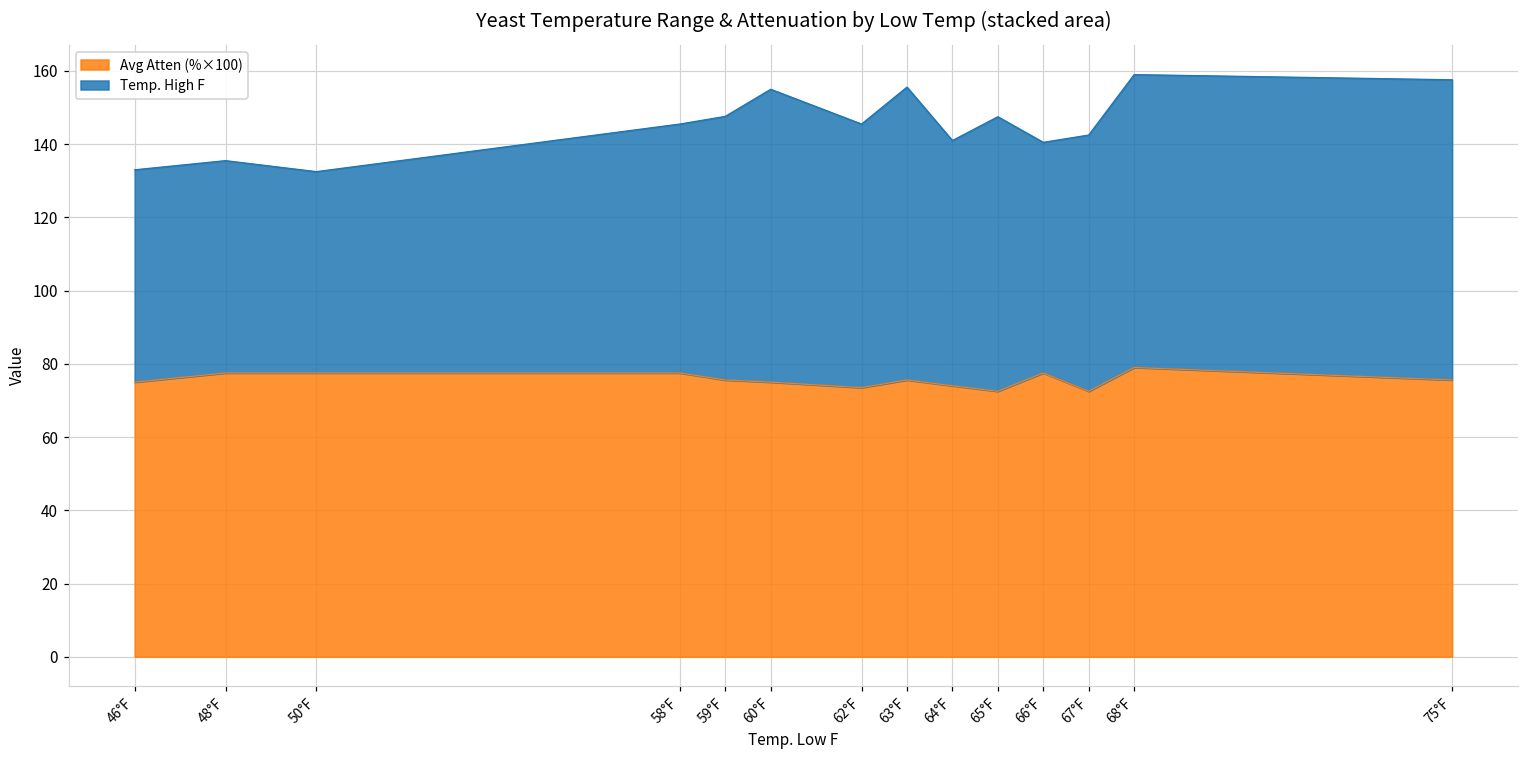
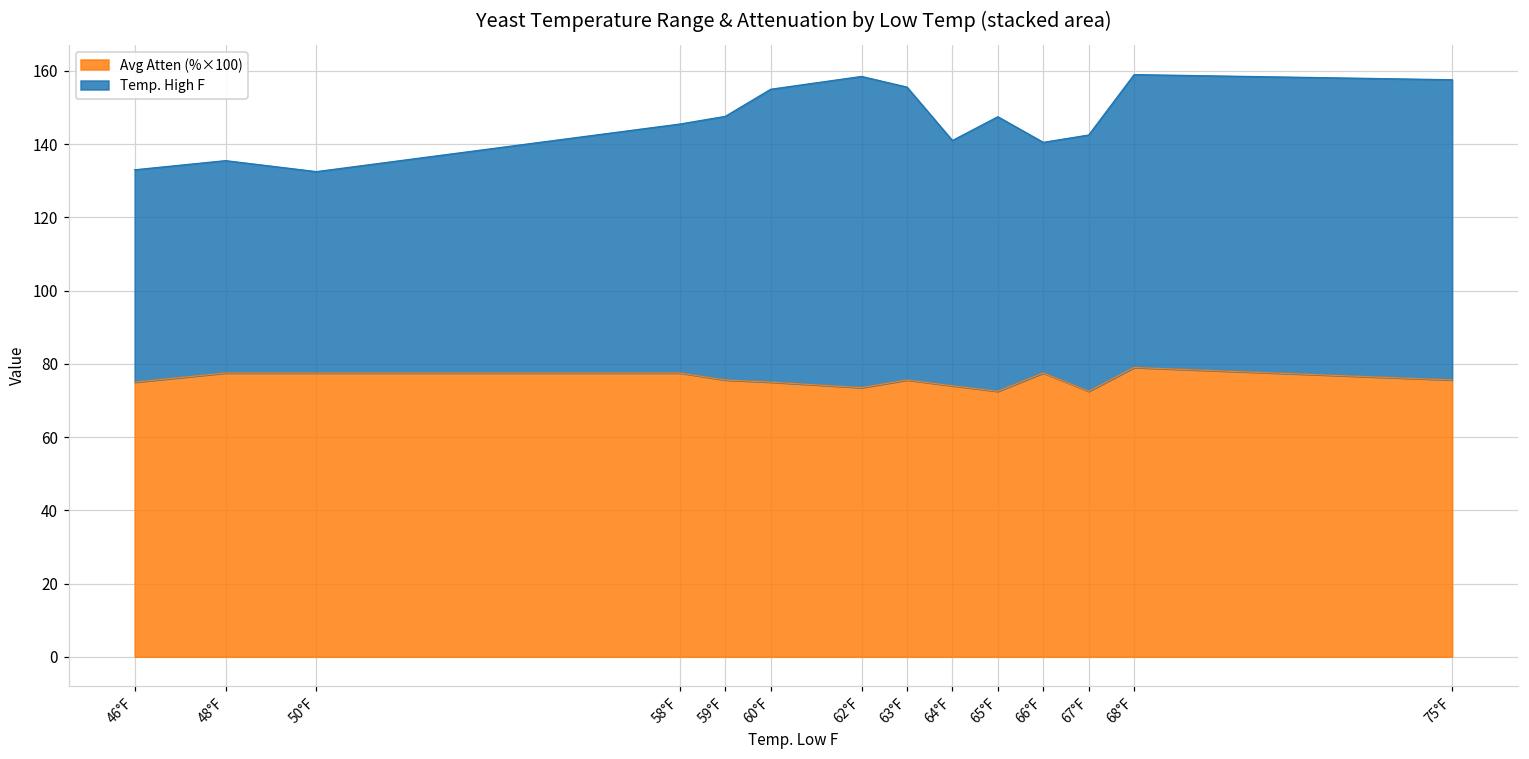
Temp. High F, 62°F: 72 -> 85
